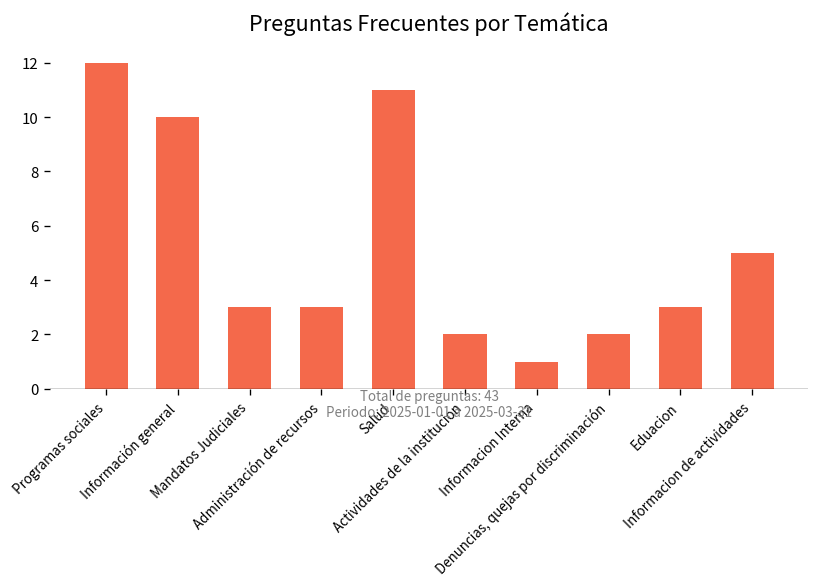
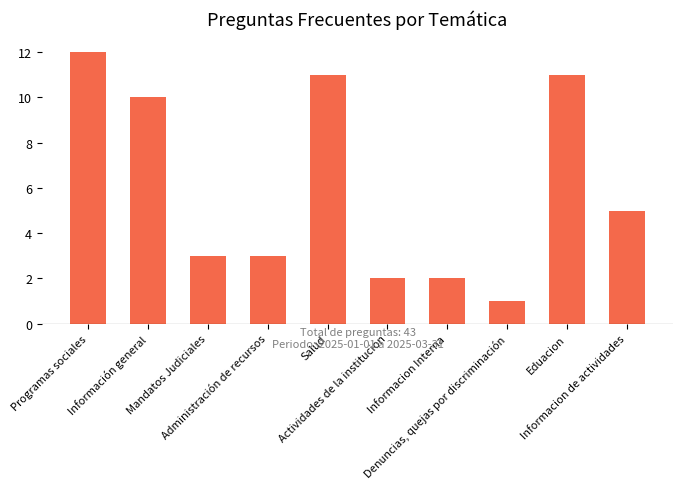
Informacion Interna: 1 -> 2
Denuncias, quejas por discriminación: 2 -> 1
Eduacion: 3 -> 11
